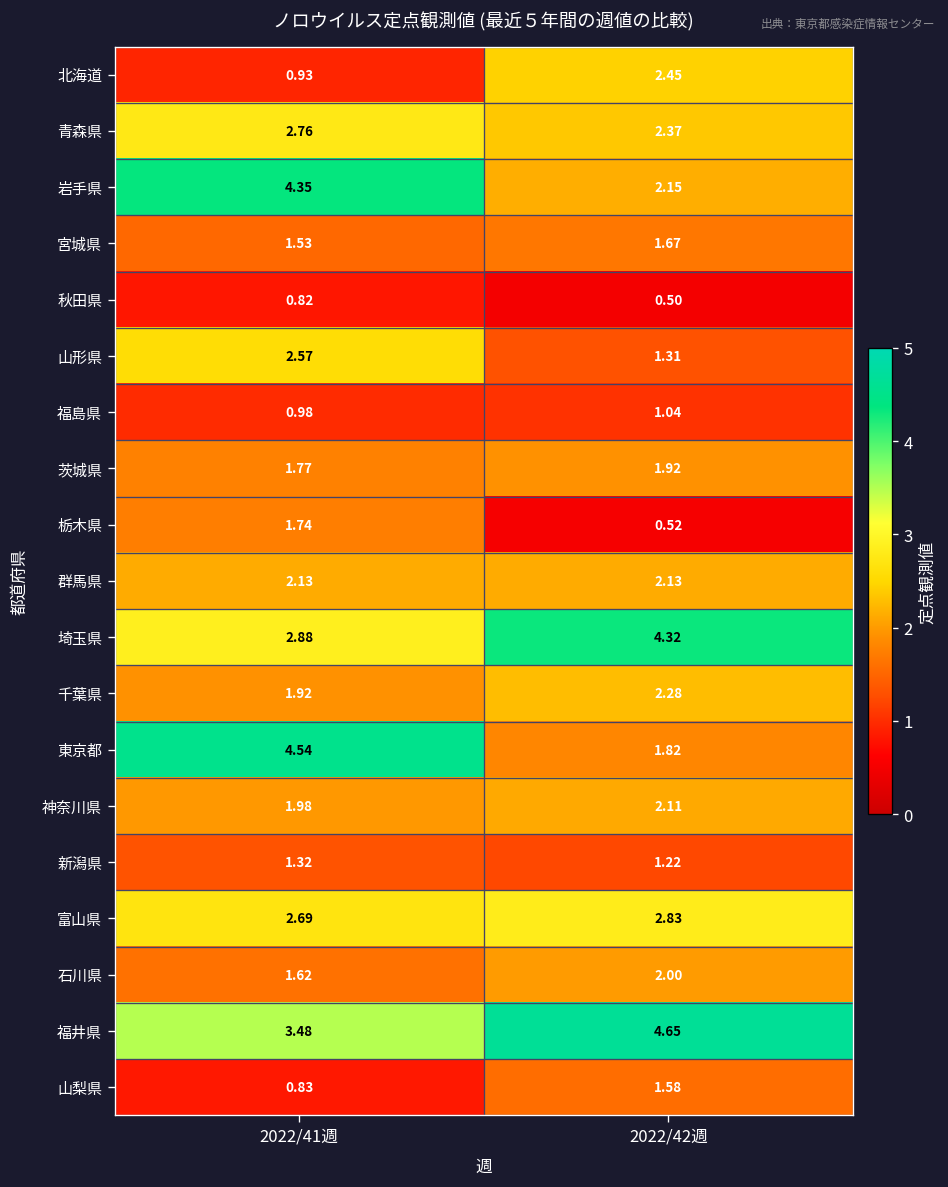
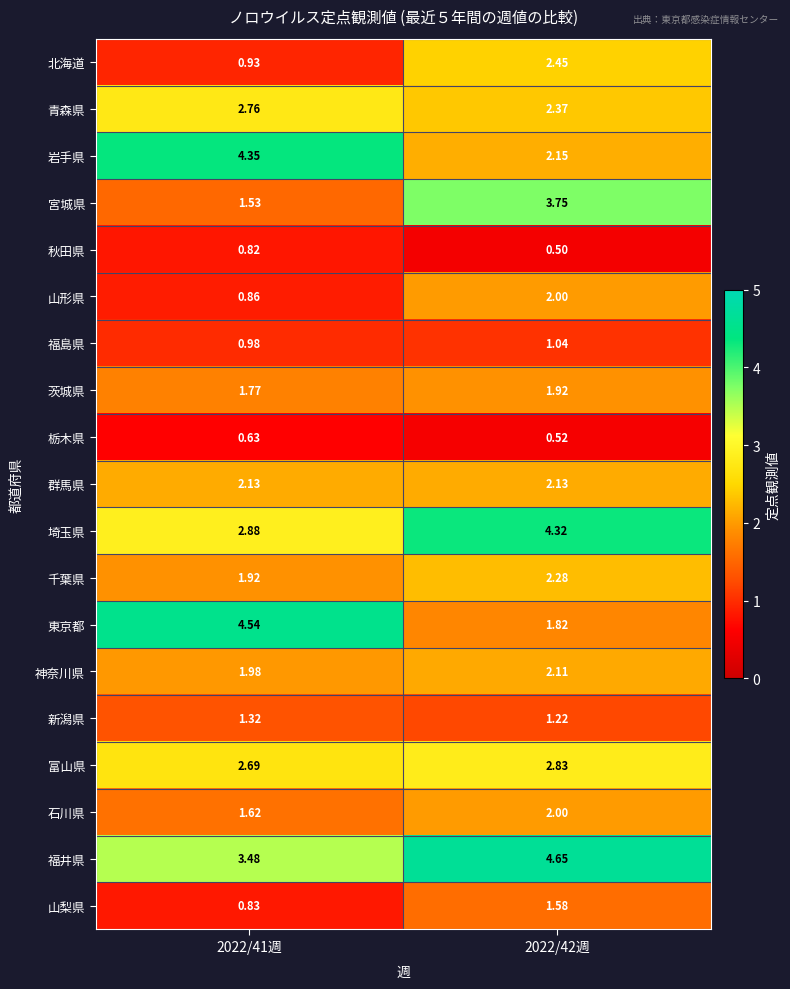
宮城県, 2022/42週: 1.67 -> 3.75
山形県, 2022/41週: 2.57 -> 0.86
山形県, 2022/42週: 1.31 -> 2.00
栃木県, 2022/41週: 1.74 -> 0.63
